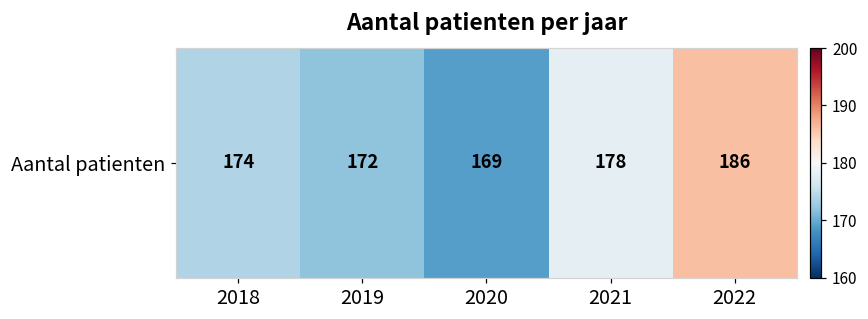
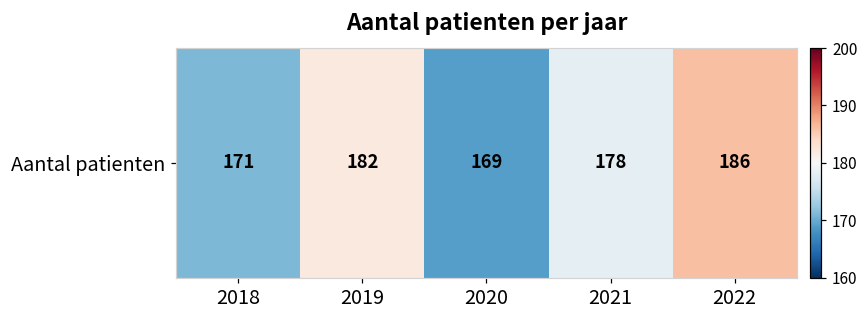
Aantal patienten, 2018: 174 -> 171
Aantal patienten, 2019: 172 -> 182
